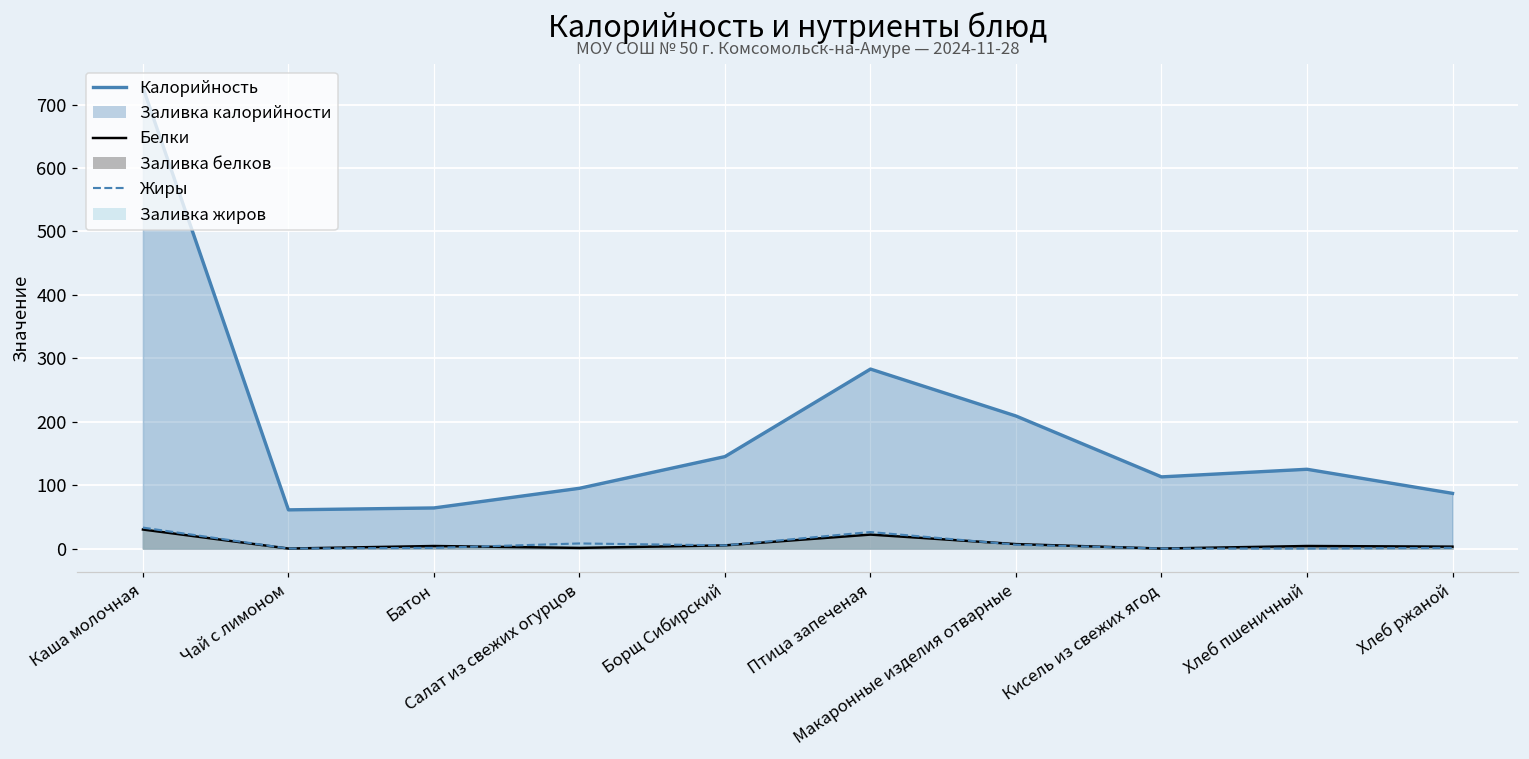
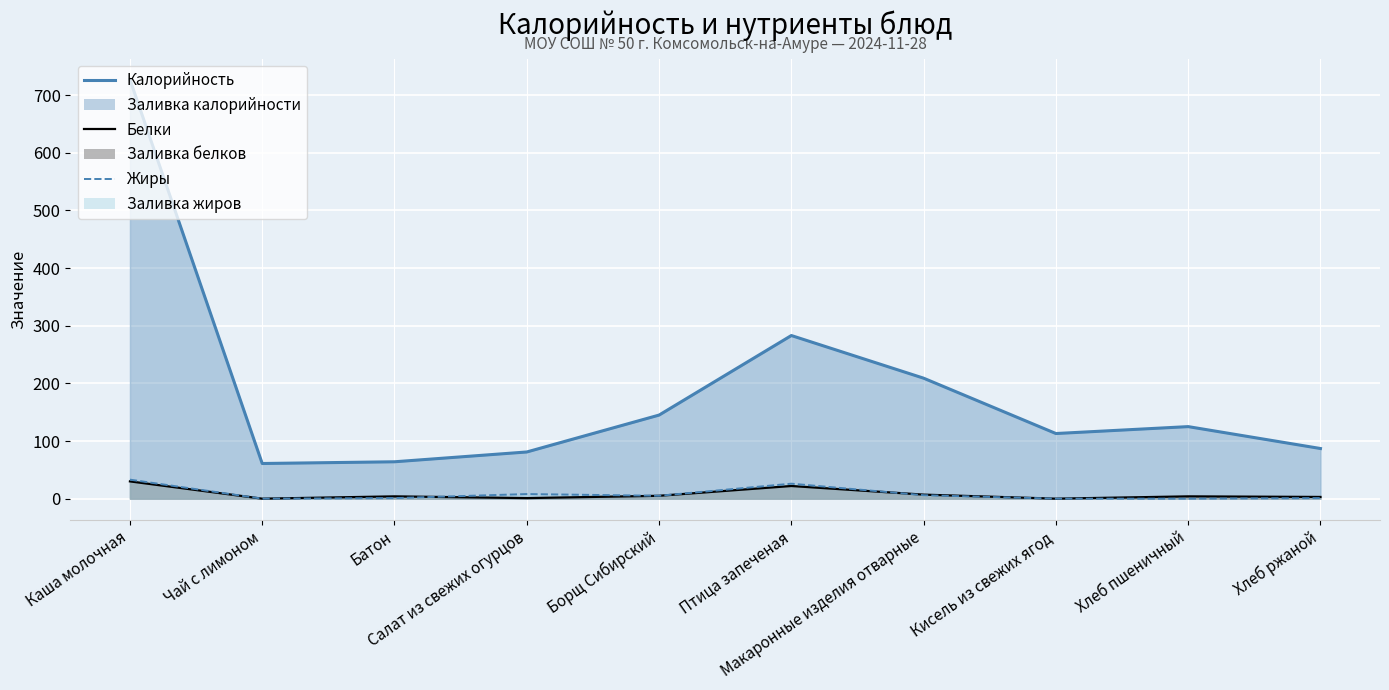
Калорийность, Салат из свежих огурцов: 100 -> 80
